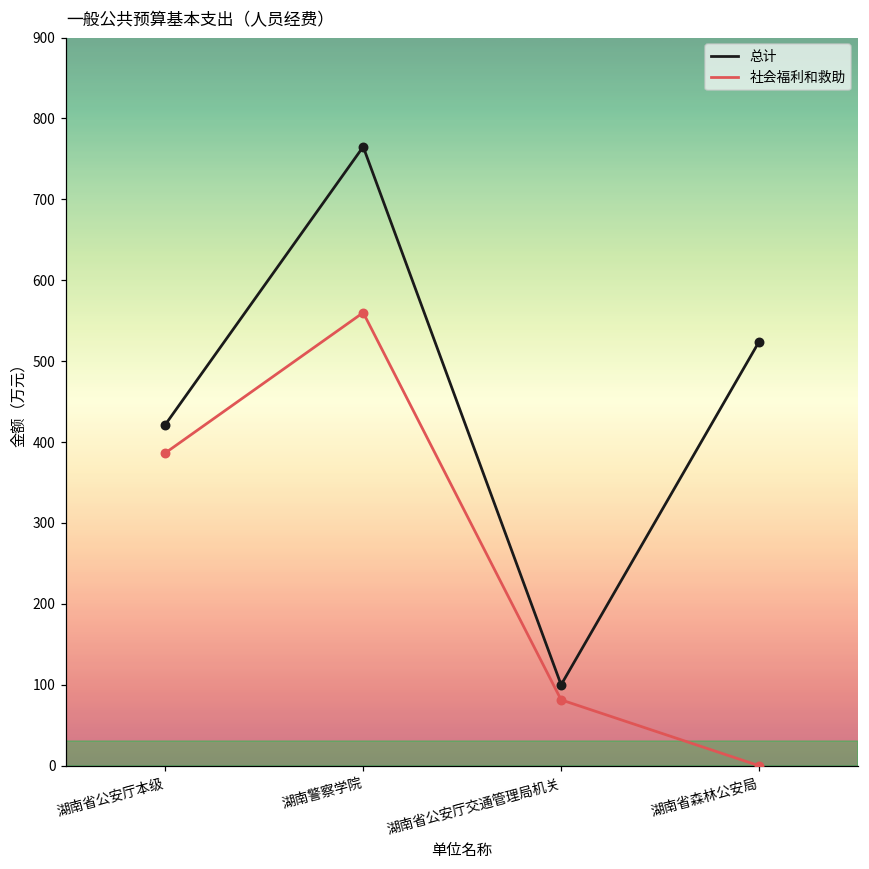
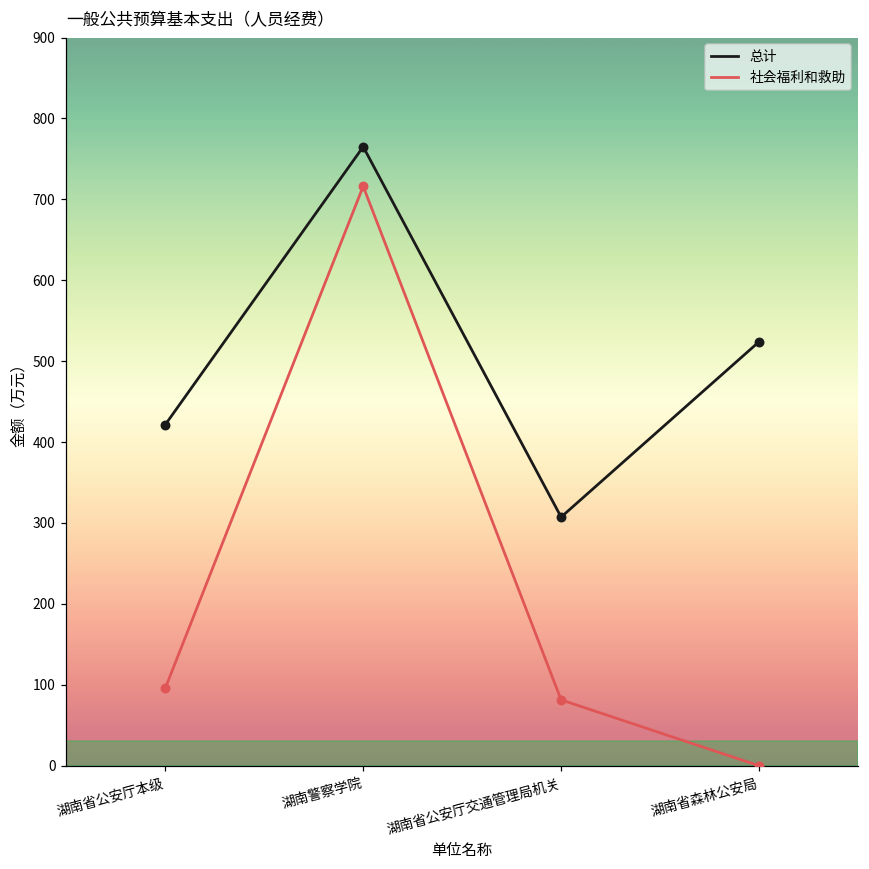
社会福利和救助, 湖南省公安厅本级: 390 -> 100
社会福利和救助, 湖南警察学院: 560 -> 720
总计, 湖南省公安厅交通管理局机关: 100 -> 310
